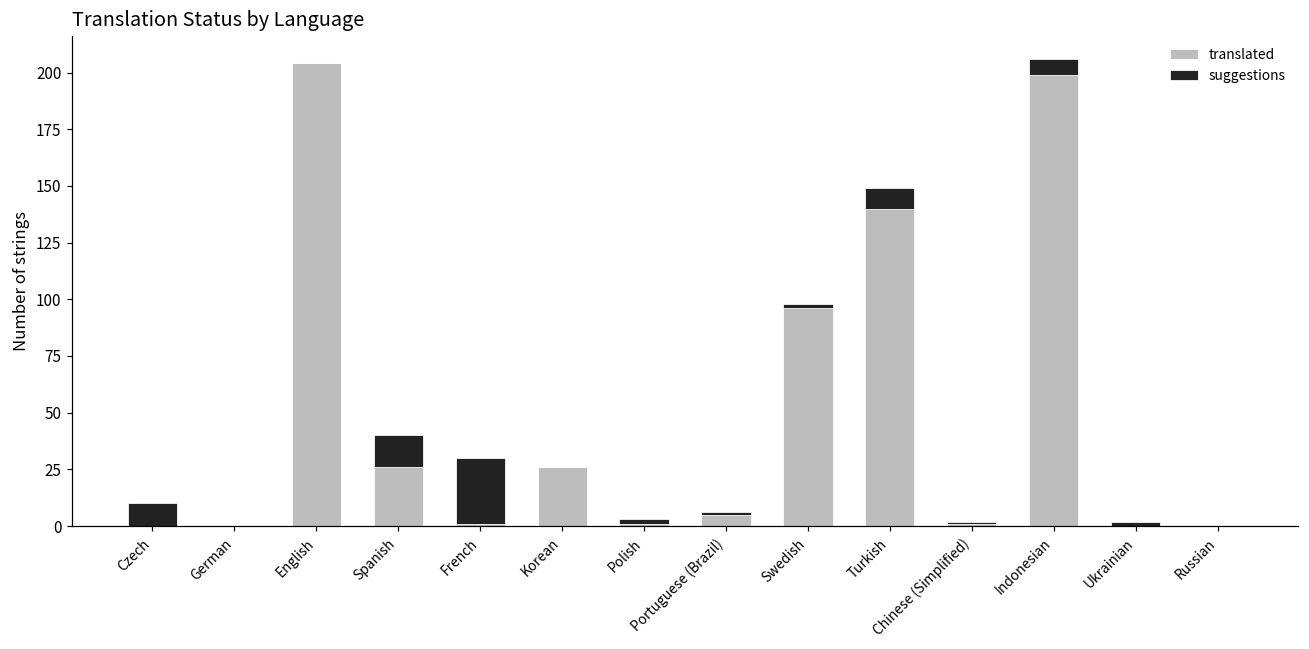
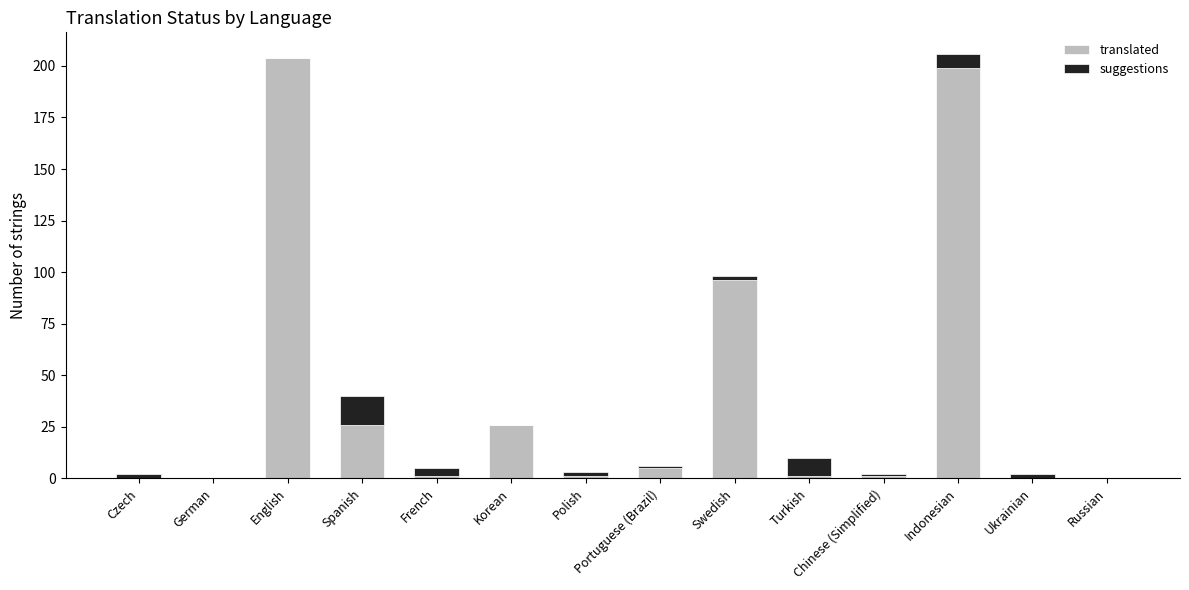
suggestions, Czech: 10 -> 2
suggestions, French: 29 -> 4
translated, Turkish: 140 -> 1
